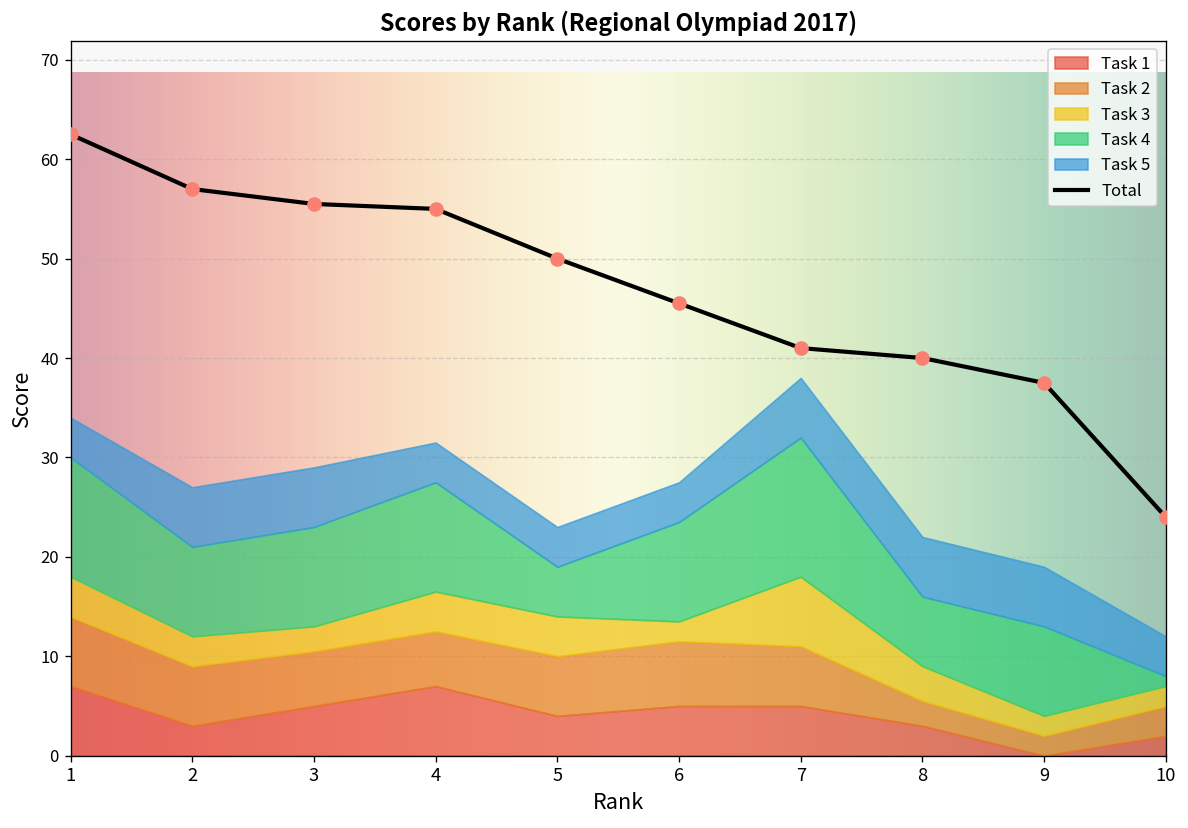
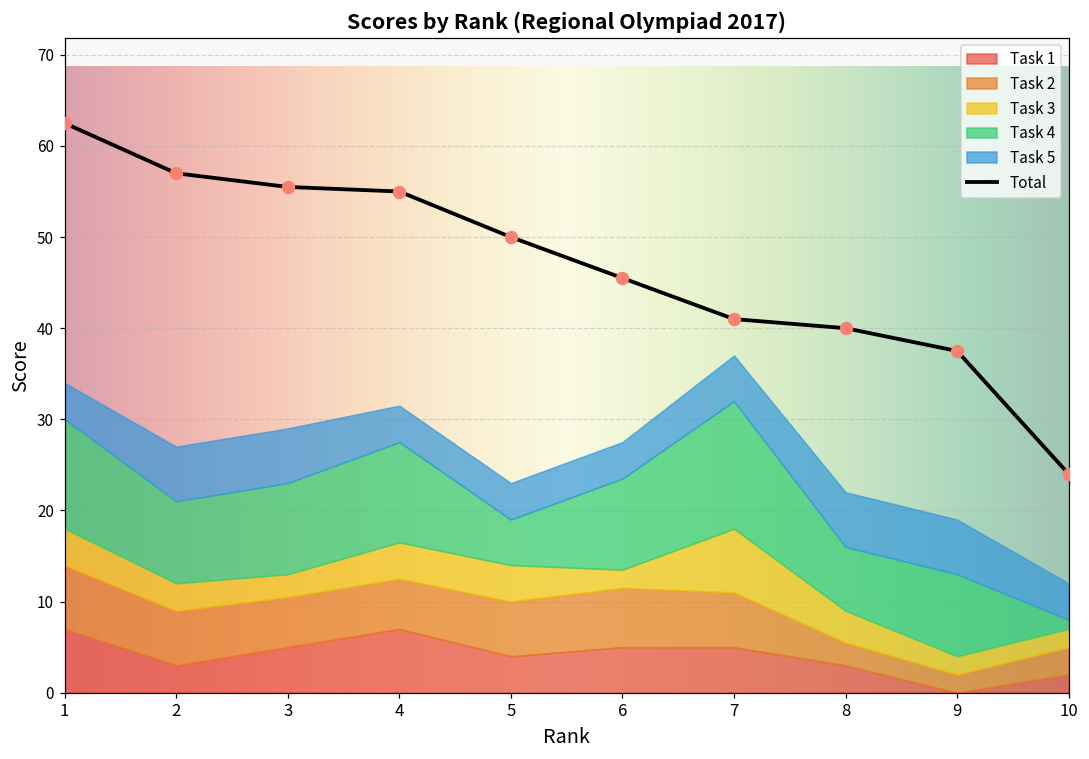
Task 5, 7: 6 -> 5
